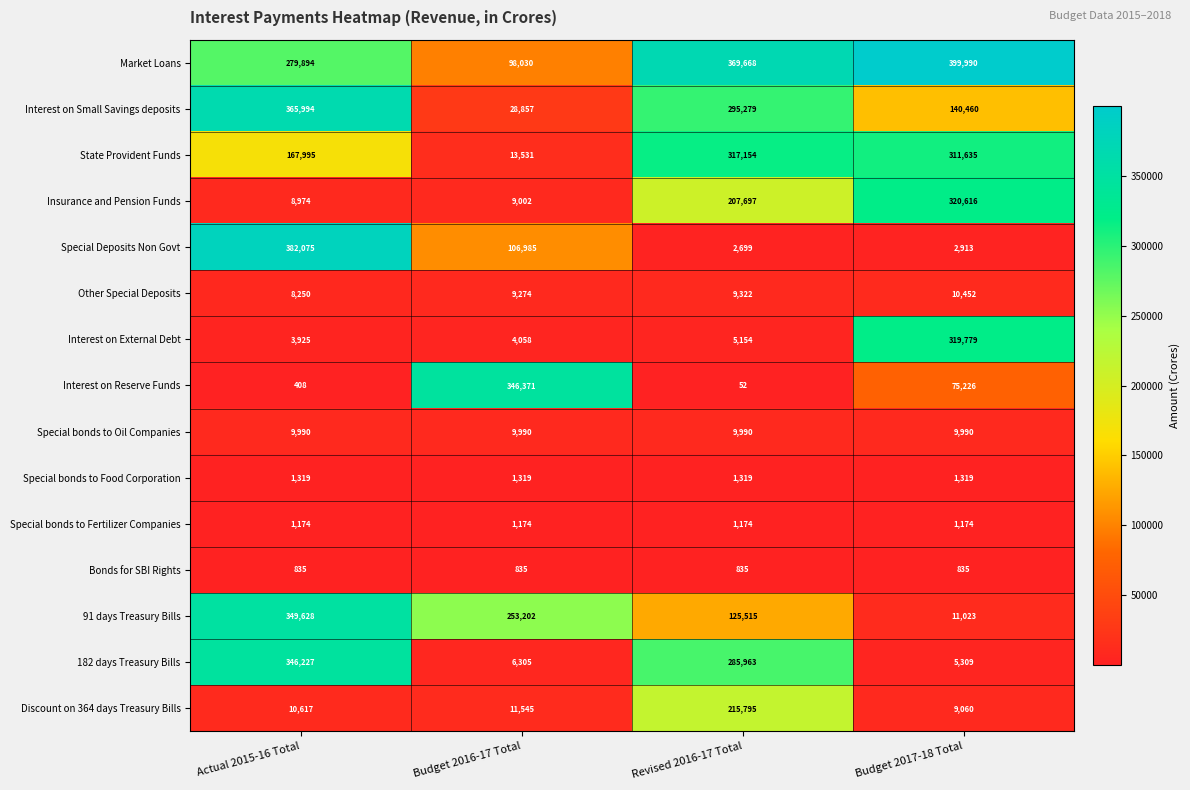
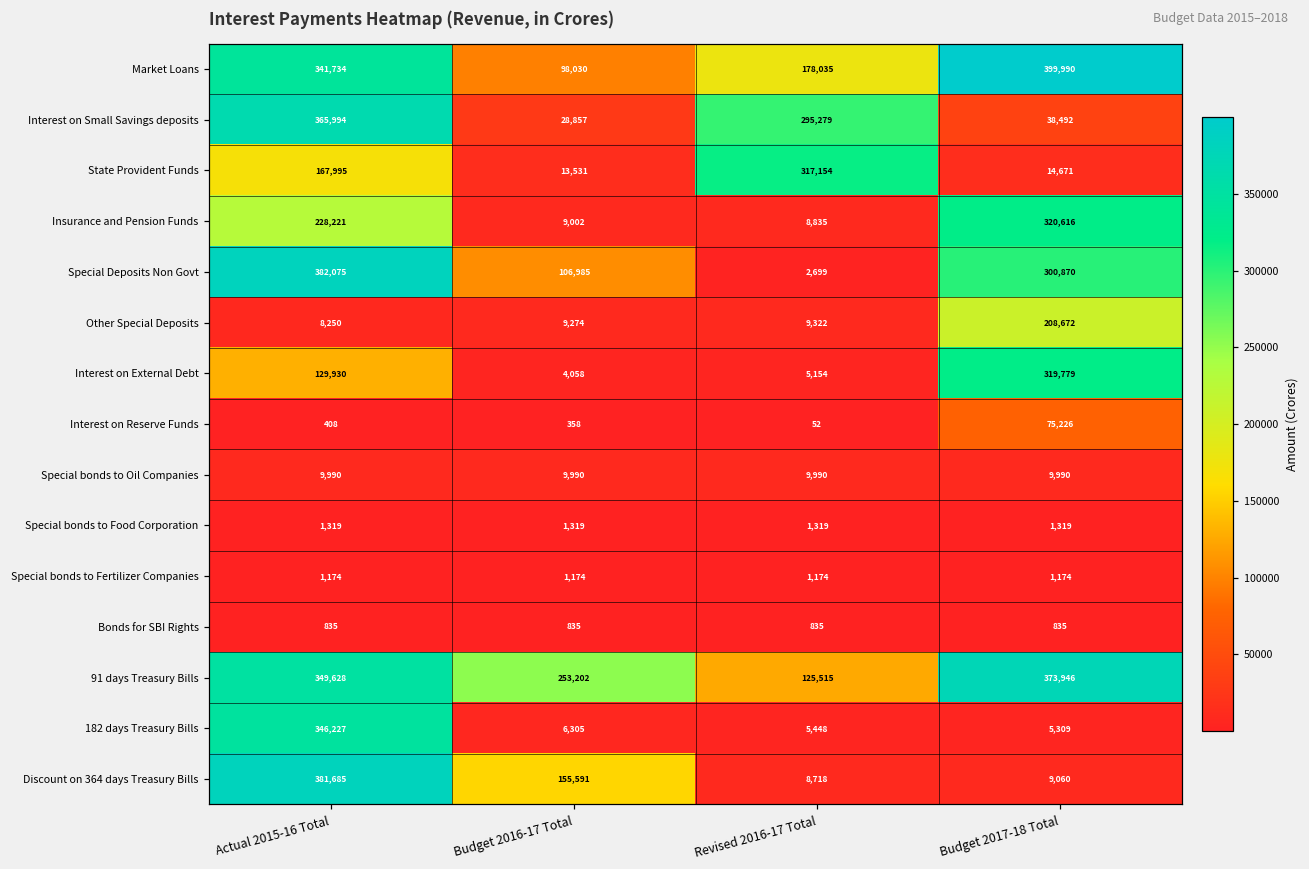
Market Loans, Actual 2015-16 Total: 279,894 -> 341,734
Market Loans, Revised 2016-17 Total: 369,668 -> 178,035
Interest on Small Savings deposits, Budget 2017-18 Total: 140,460 -> 38,492
State Provident Funds, Budget 2017-18 Total: 311,635 -> 14,671
Insurance and Pension Funds, Actual 2015-16 Total: 8,974 -> 228,221
Insurance and Pension Funds, Revised 2016-17 Total: 207,697 -> 8,835
Special Deposits Non Govt, Budget 2017-18 Total: 2,913 -> 300,870
Other Special Deposits, Budget 2017-18 Total: 10,452 -> 208,672
Interest on External Debt, Actual 2015-16 Total: 3,925 -> 129,930
Interest on Reserve Funds, Budget 2016-17 Total: 346,371 -> 358
91 days Treasury Bills, Budget 2017-18 Total: 11,023 -> 373,946
182 days Treasury Bills, Revised 2016-17 Total: 285,963 -> 5,448
Discount on 364 days Treasury Bills, Actual 2015-16 Total: 10,617 -> 381,685
Discount on 364 days Treasury Bills, Budget 2016-17 Total: 11,545 -> 155,591
Discount on 364 days Treasury Bills, Revised 2016-17 Total: 215,795 -> 8,718
